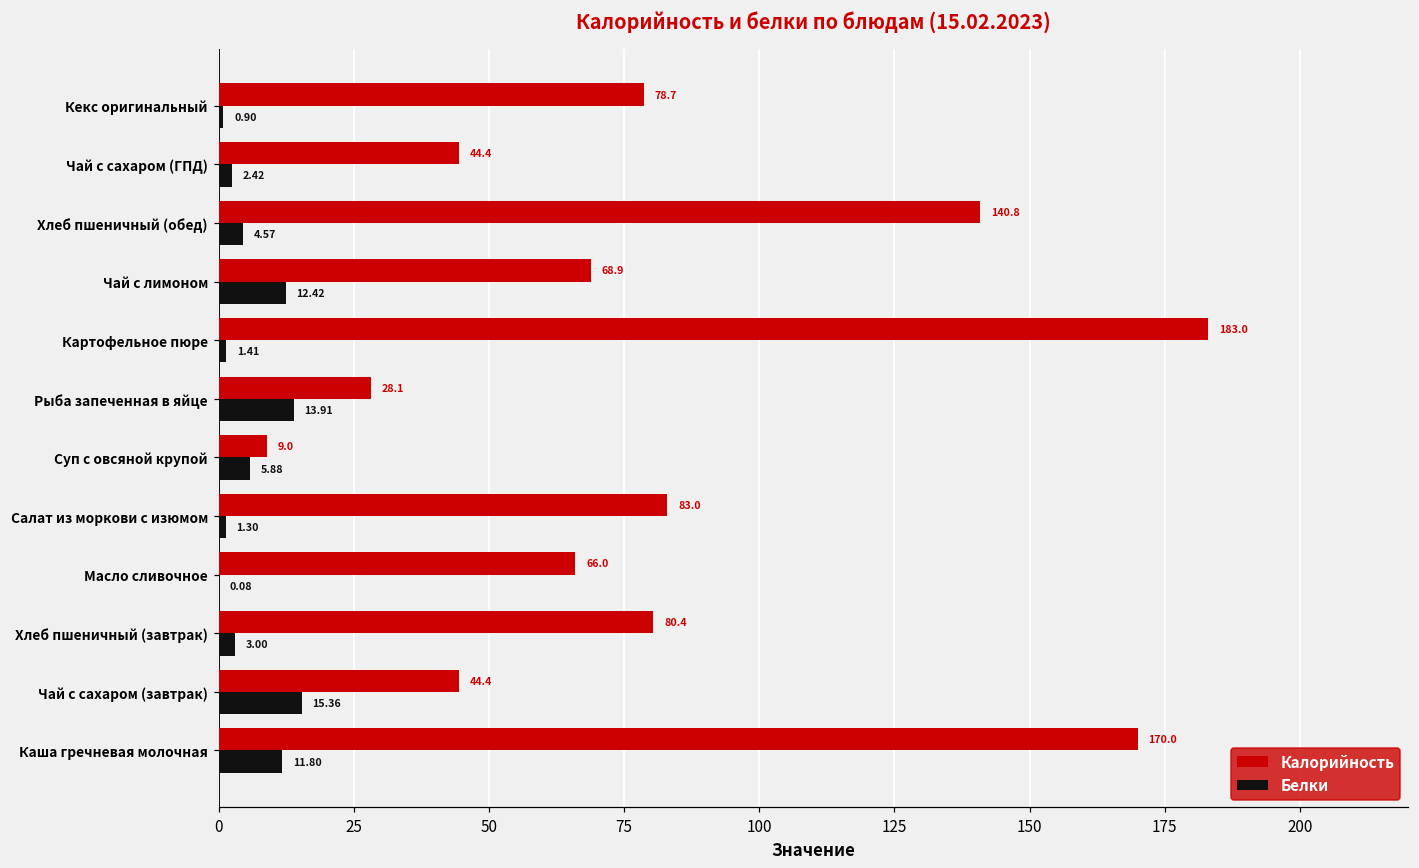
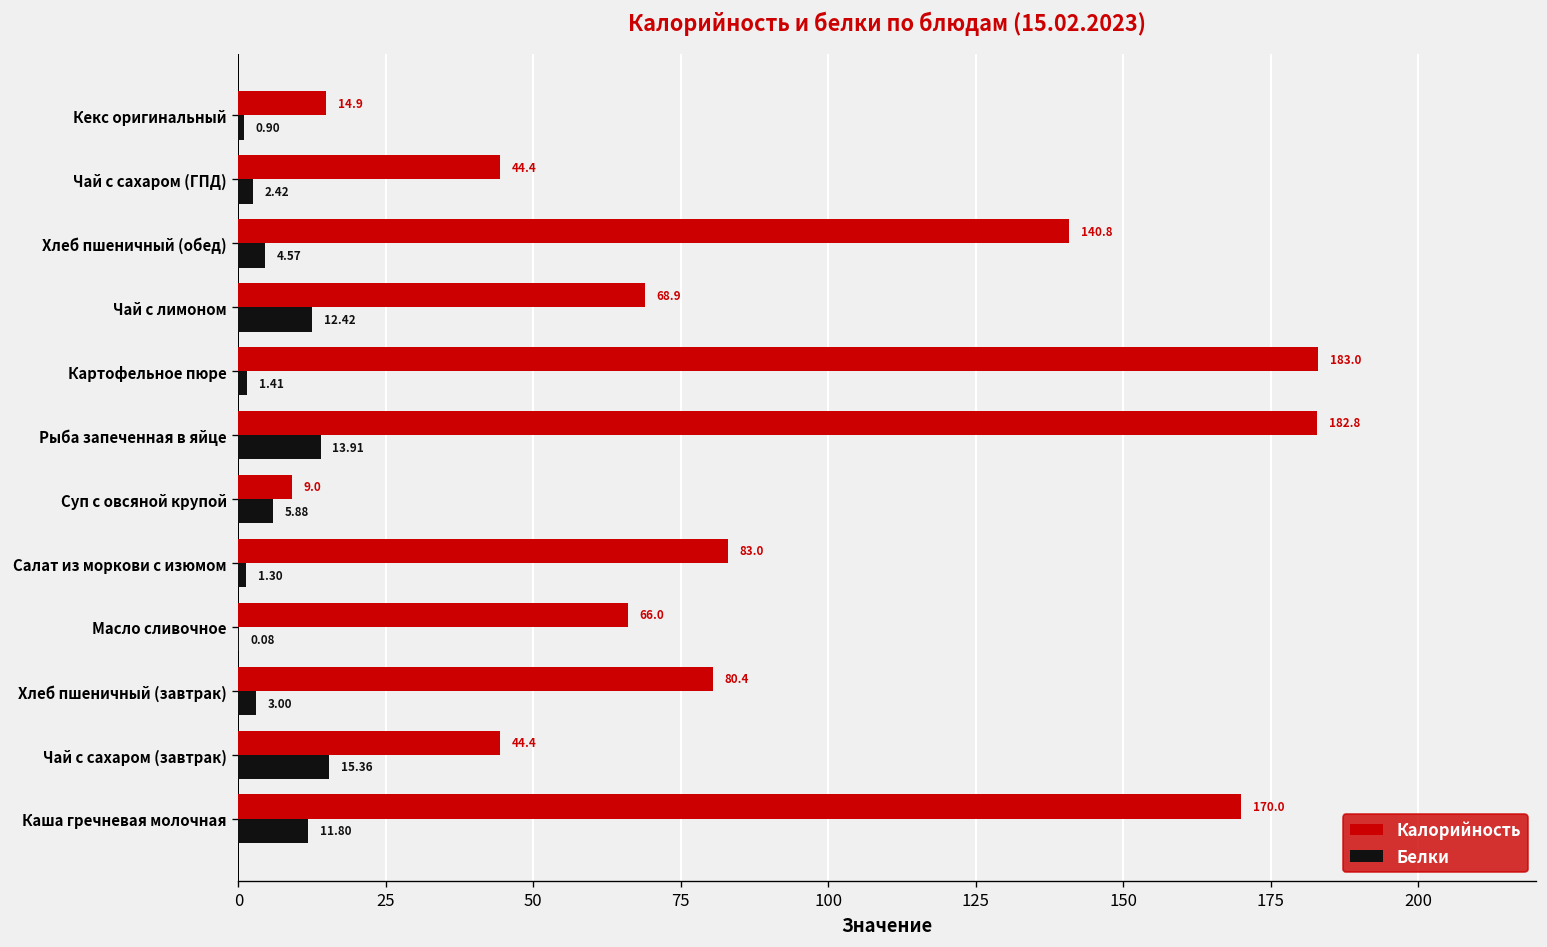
Калорийность, Кекс оригинальный: 78.7 -> 14.9
Калорийность, Рыба запеченная в яйце: 28.1 -> 182.8
